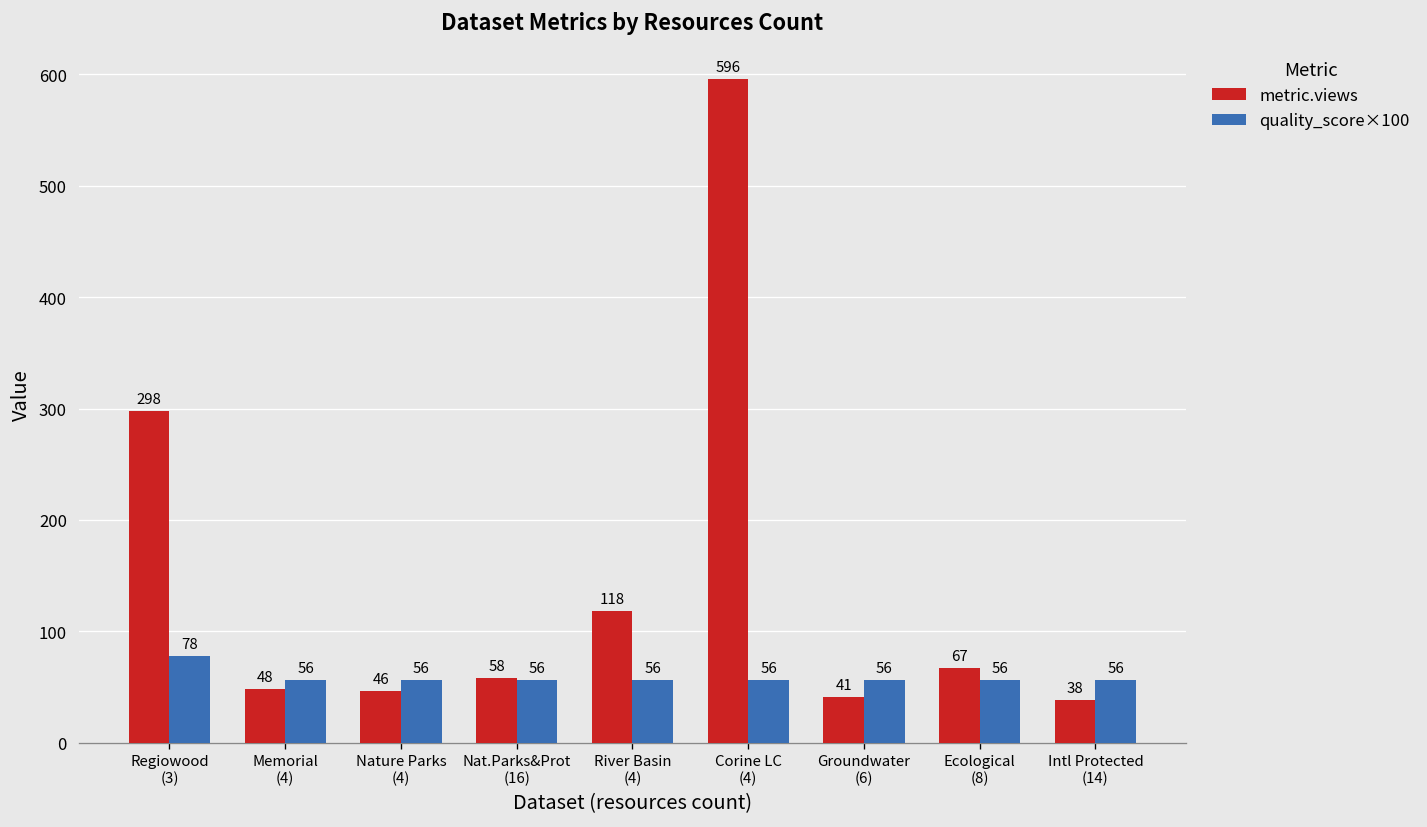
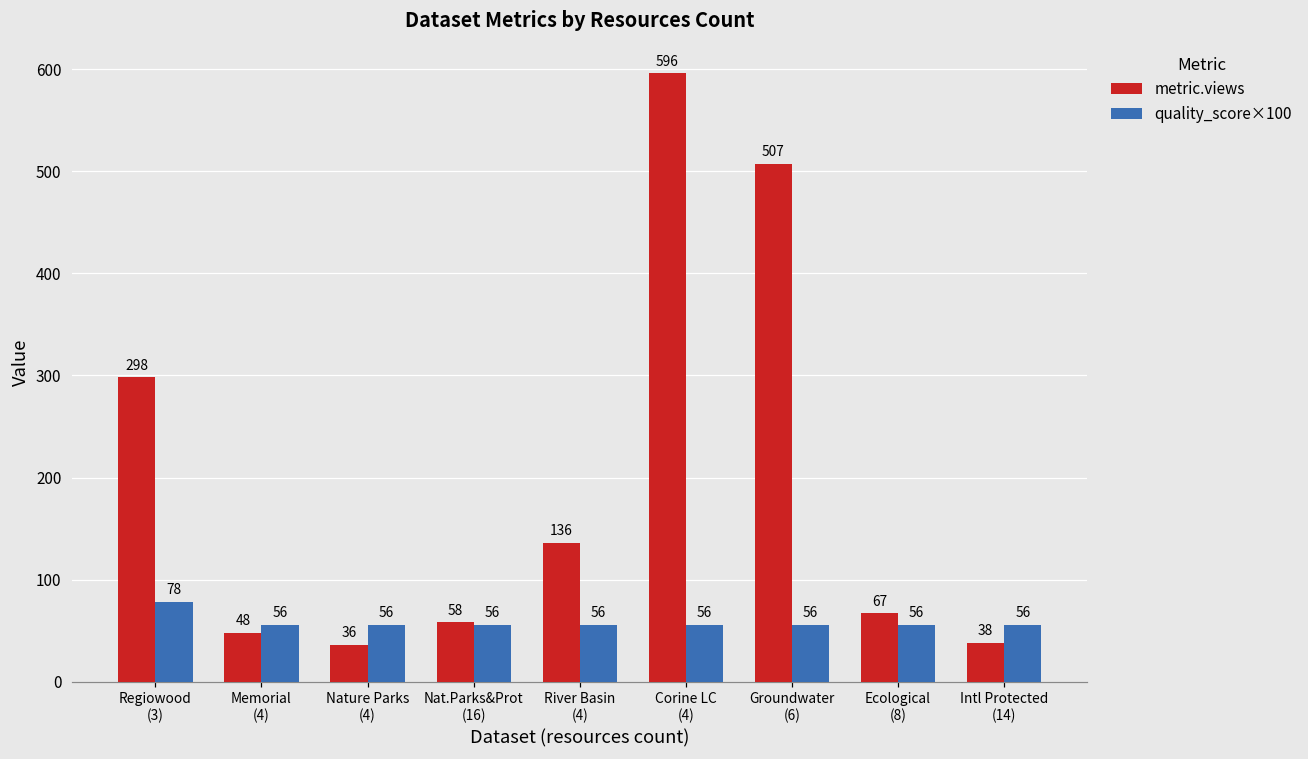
metric.views, Nature Parks (4): 46 -> 36
metric.views, River Basin (4): 118 -> 136
metric.views, Groundwater (6): 41 -> 507
